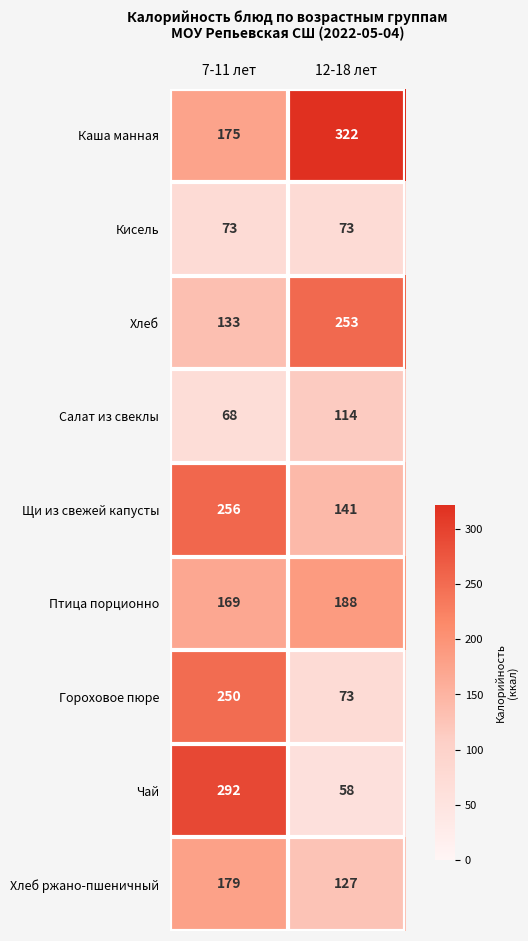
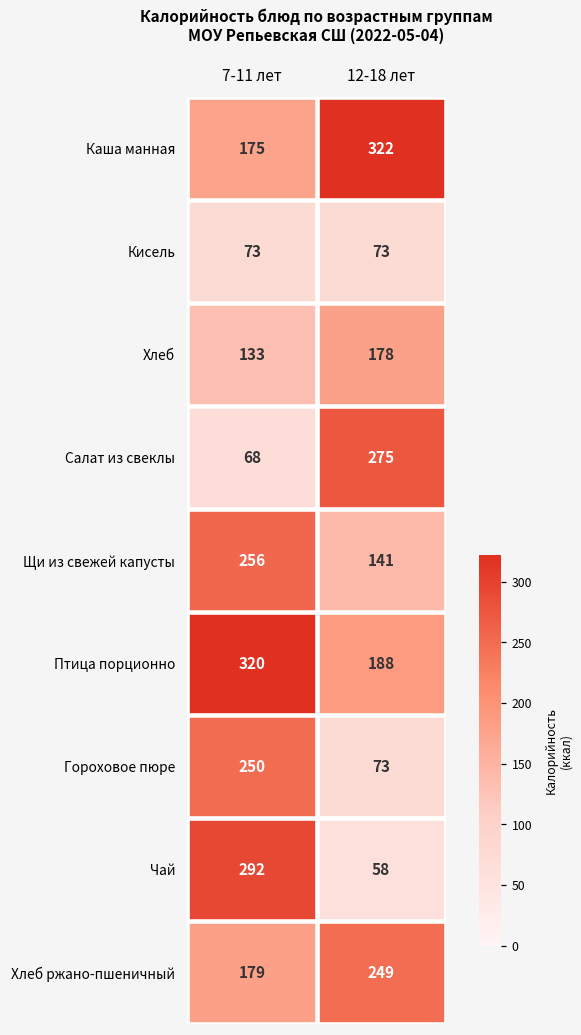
Хлеб, 12-18 лет: 253 -> 178
Салат из свеклы, 12-18 лет: 114 -> 275
Птица порционно, 7-11 лет: 169 -> 320
Хлеб ржано-пшеничный, 12-18 лет: 127 -> 249
